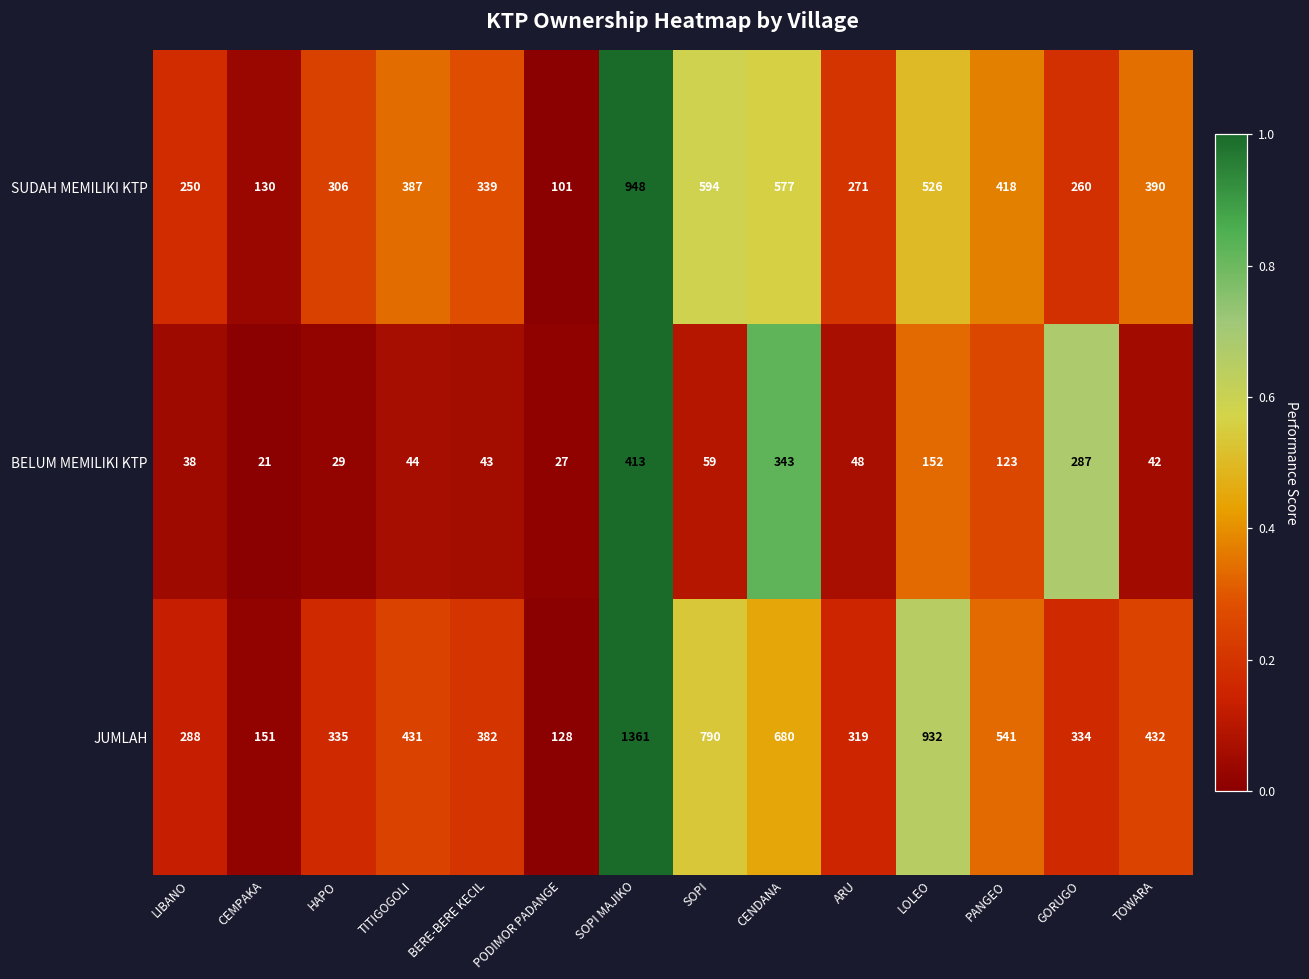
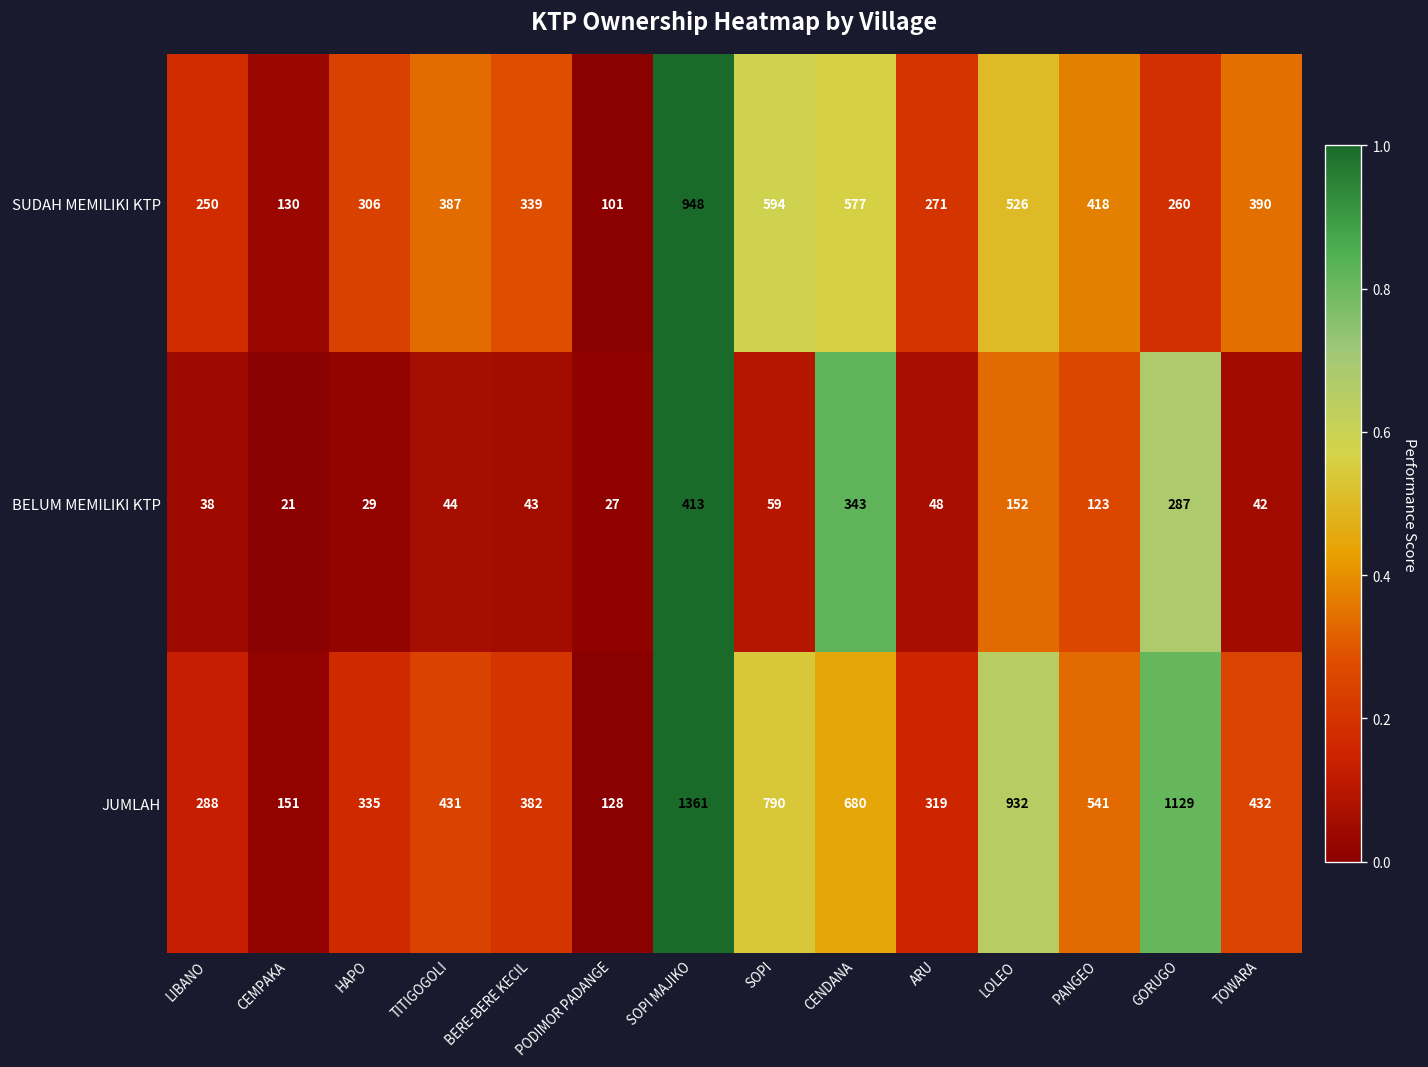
JUMLAH, GORUGO: 334 -> 1129
